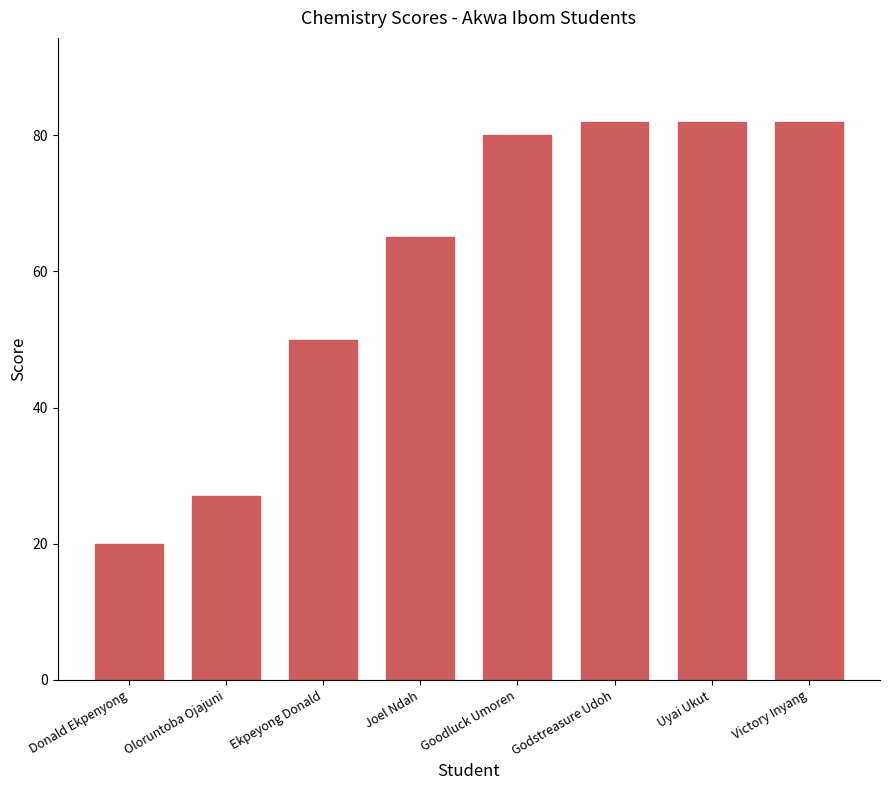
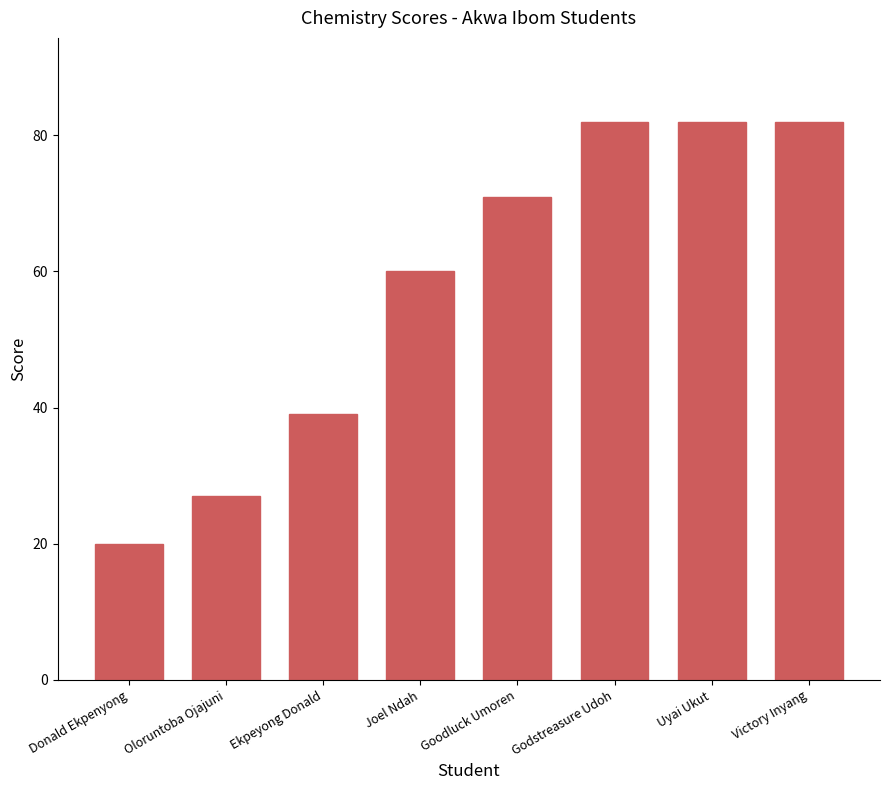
Ekpeyong Donald: 50 -> 39
Joel Ndah: 65 -> 60
Goodluck Umoren: 80 -> 71
